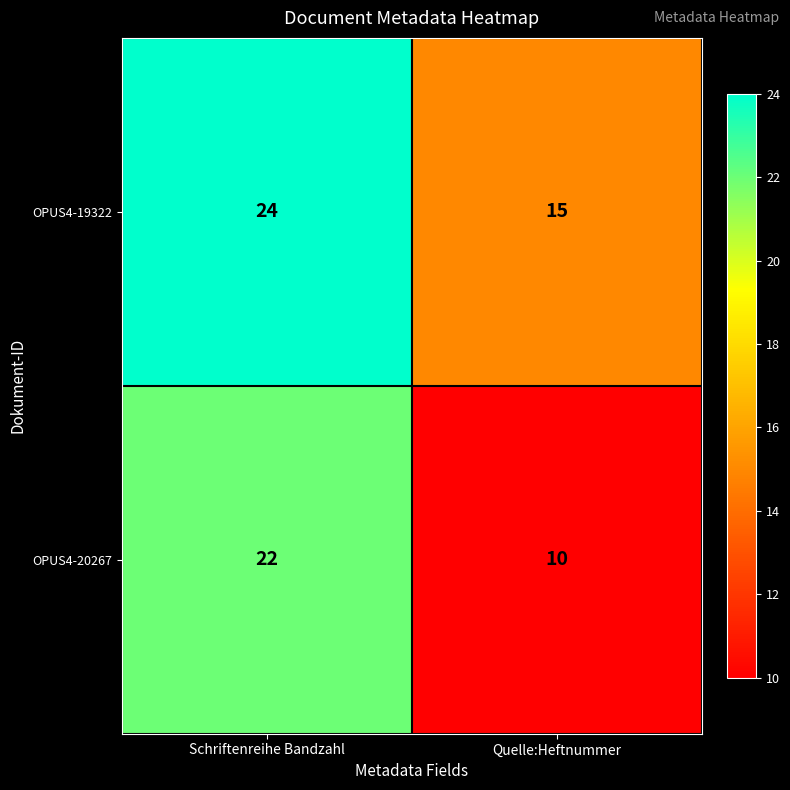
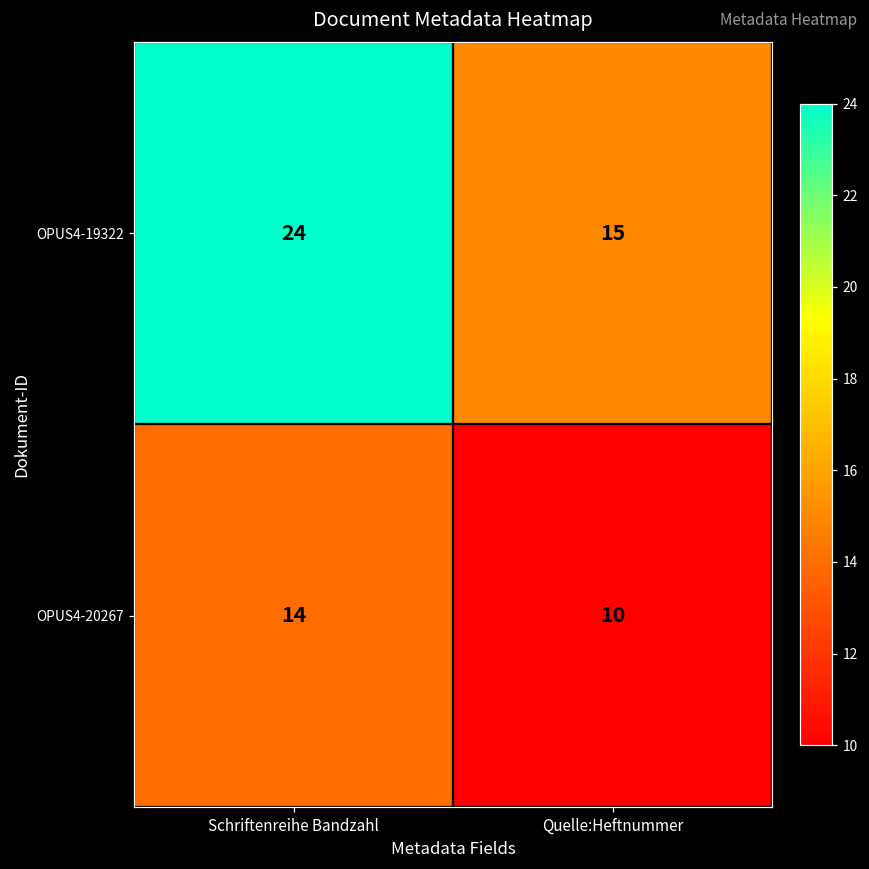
OPUS4-20267, Schriftenreihe Bandzahl: 22 -> 14
